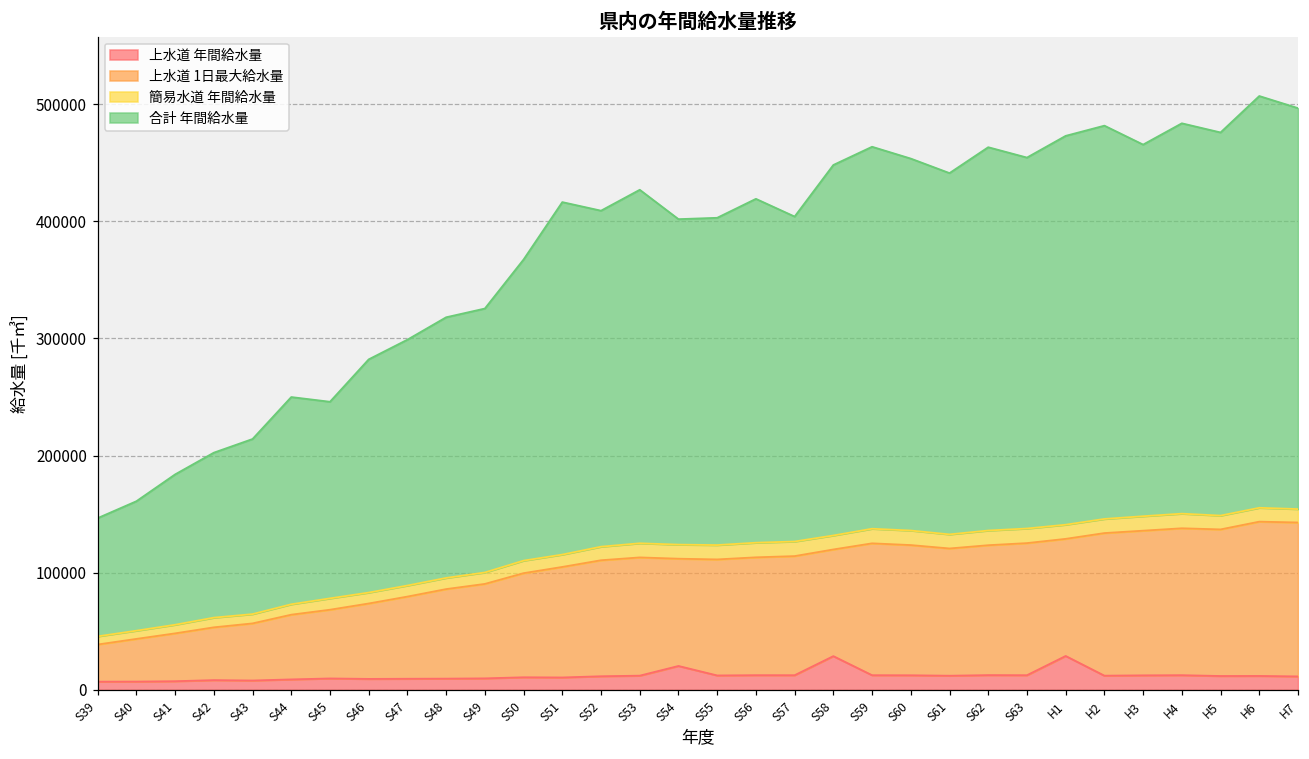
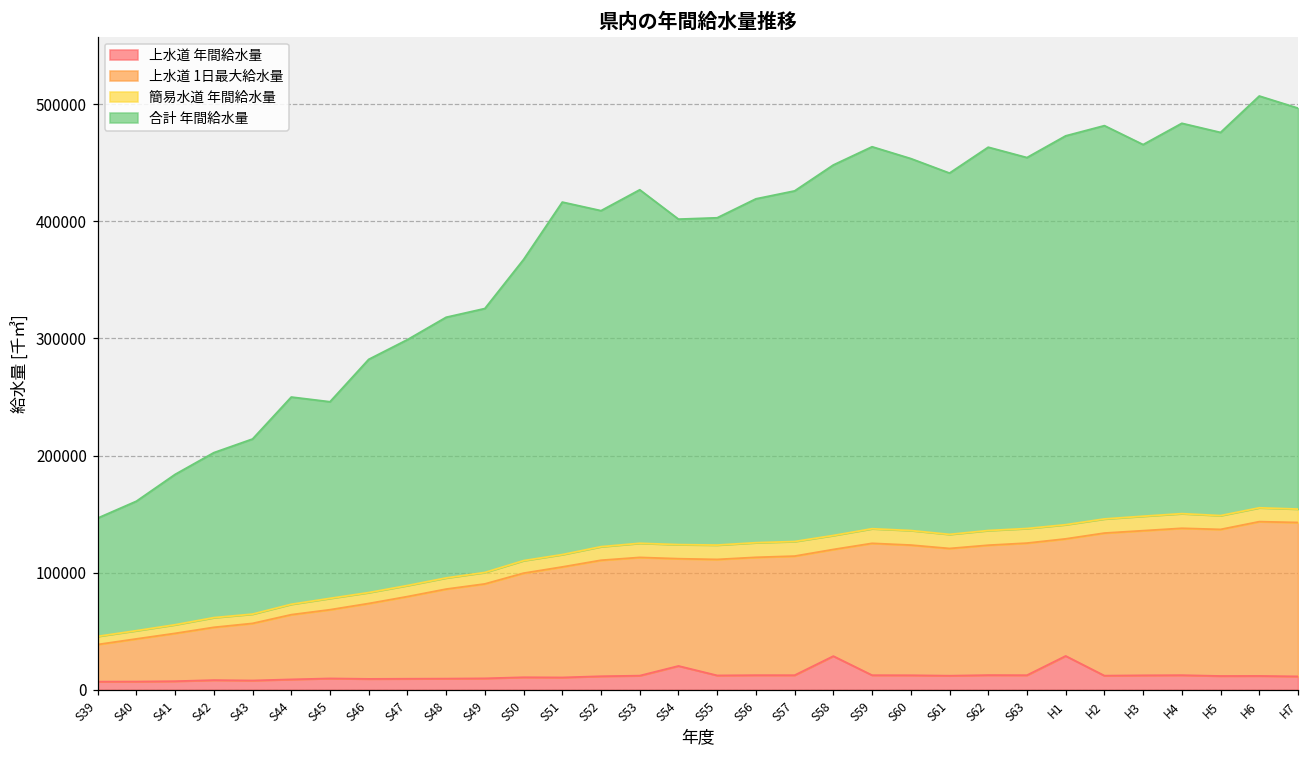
合計 年間給水量, S57: 404000 -> 426000
